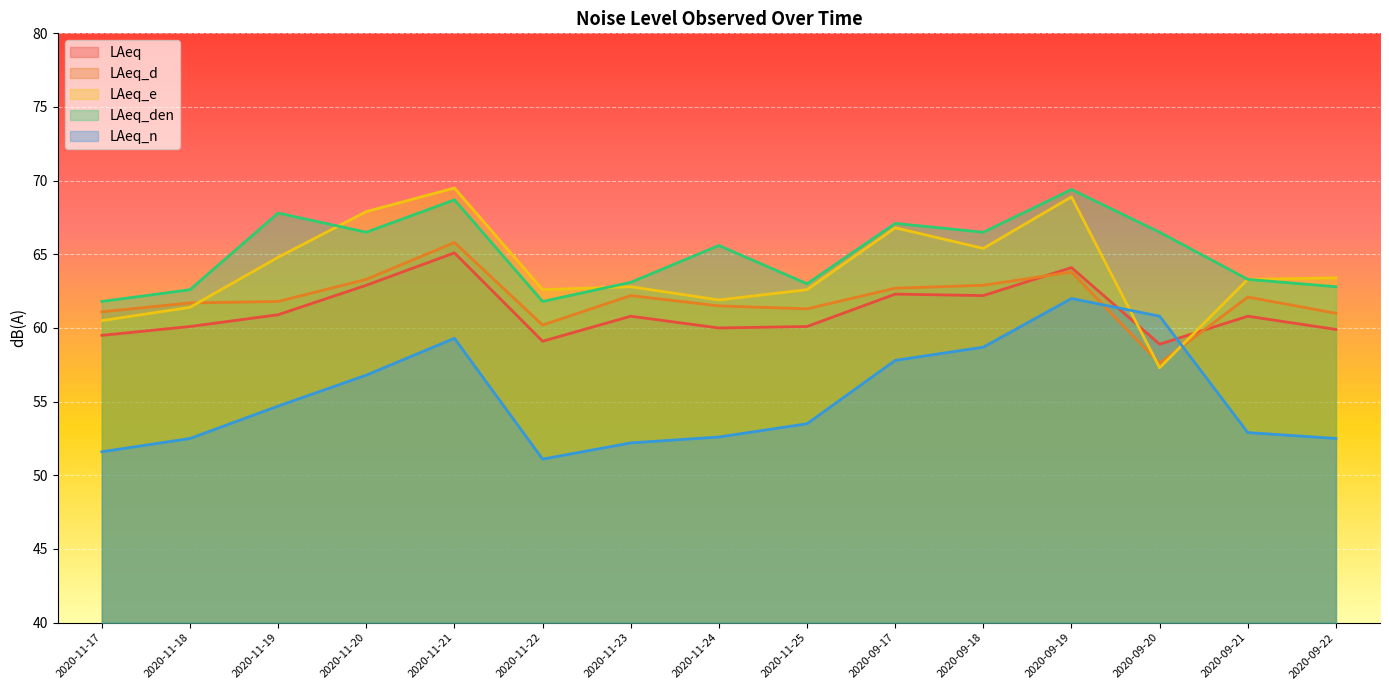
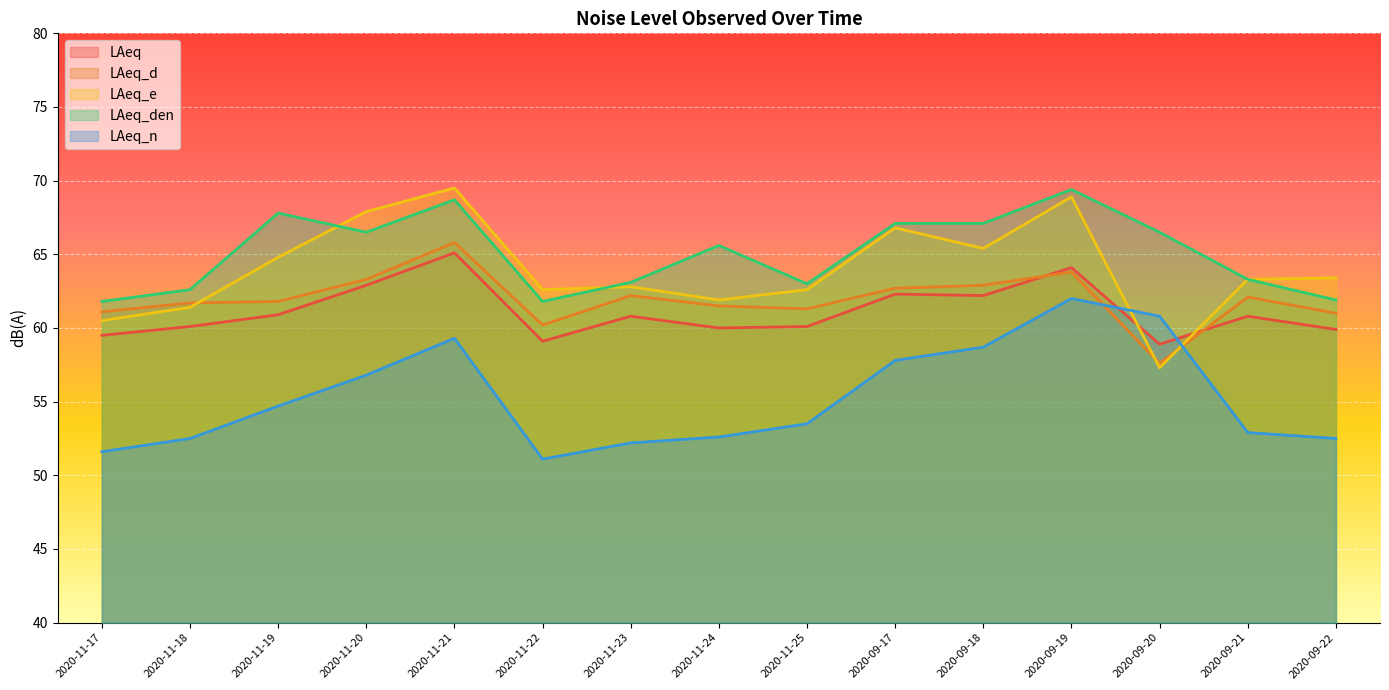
LAeq_den, 2020-09-18: 66.5 -> 67.1
LAeq_den, 2020-09-22: 62.8 -> 61.9
